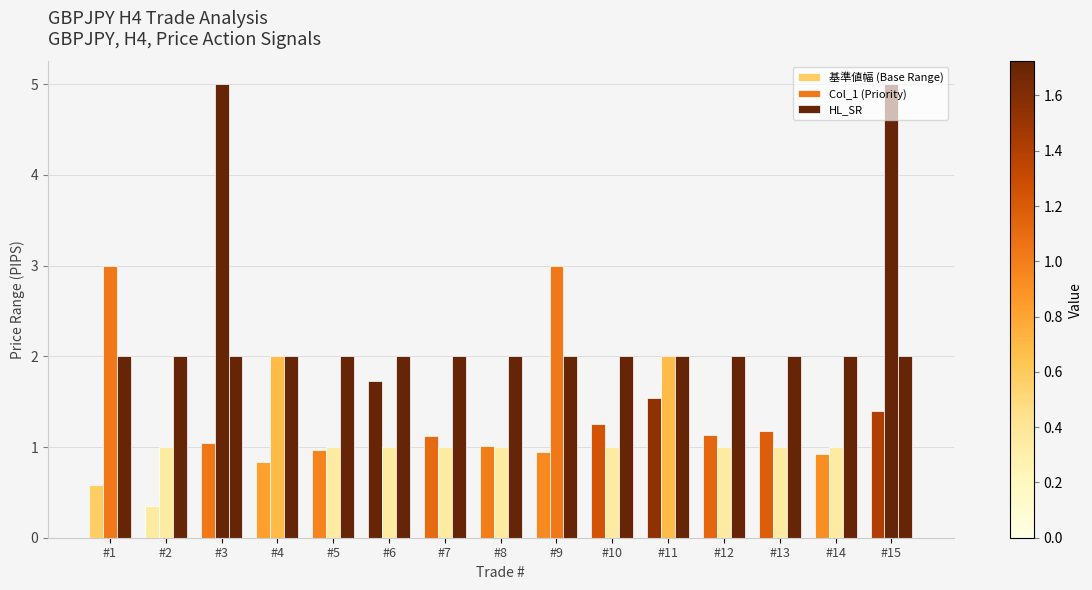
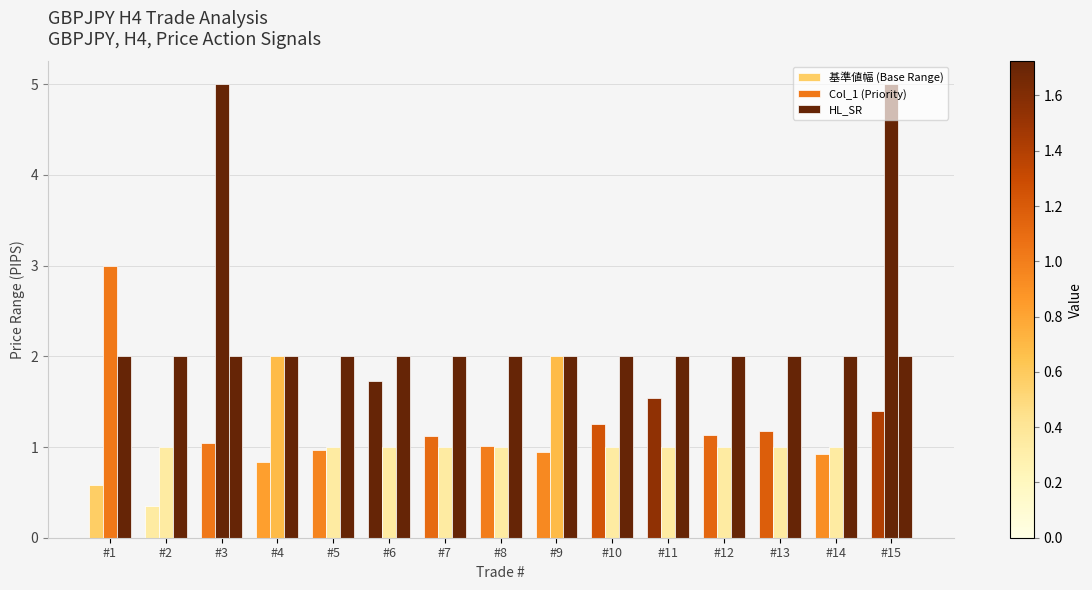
Col_1 (Priority), #9: 3 -> 2
Col_1 (Priority), #11: 2 -> 1
